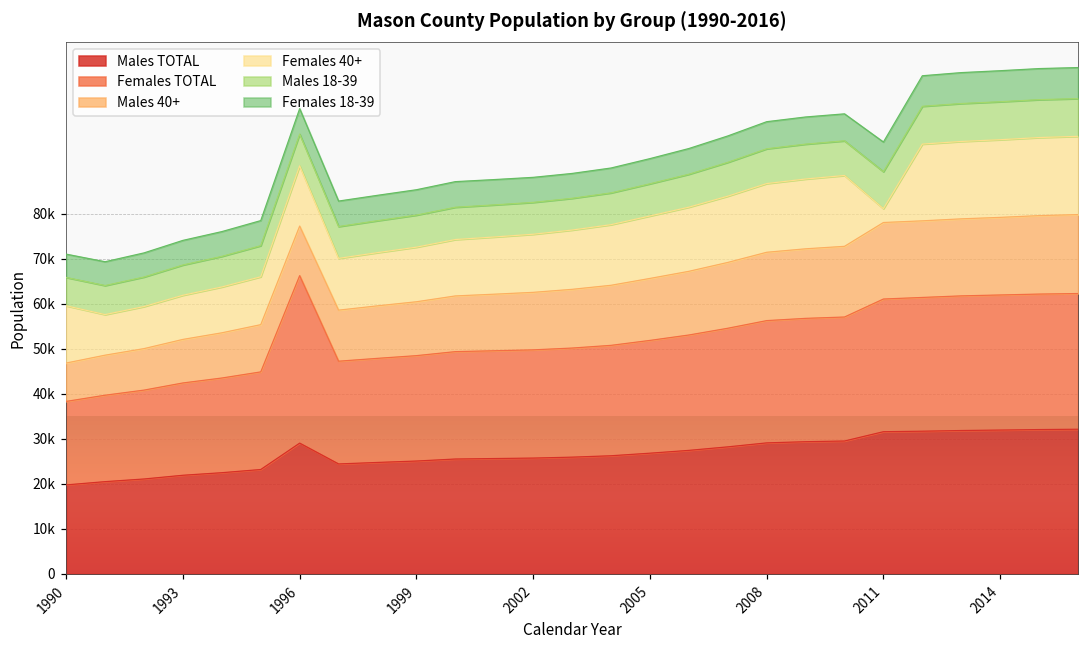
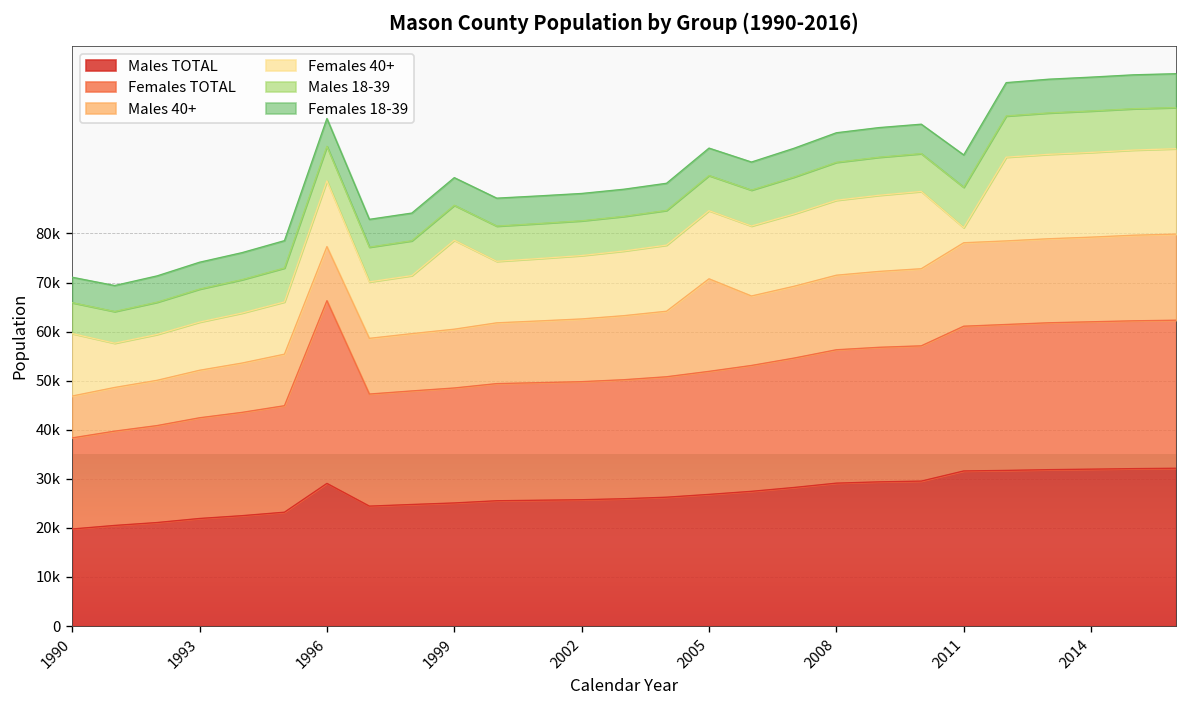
Females 40+, 1999: 12000 -> 18000
Males 40+, 2005: 14000 -> 19000
